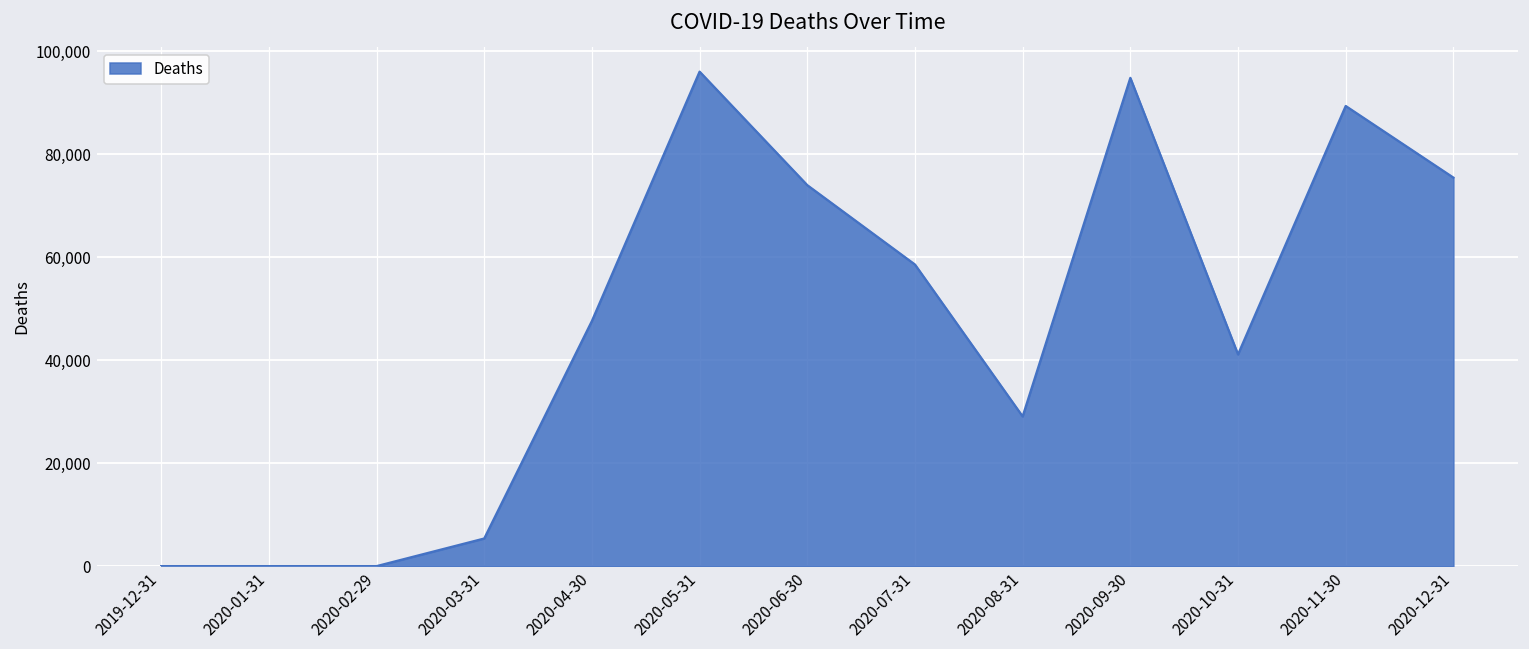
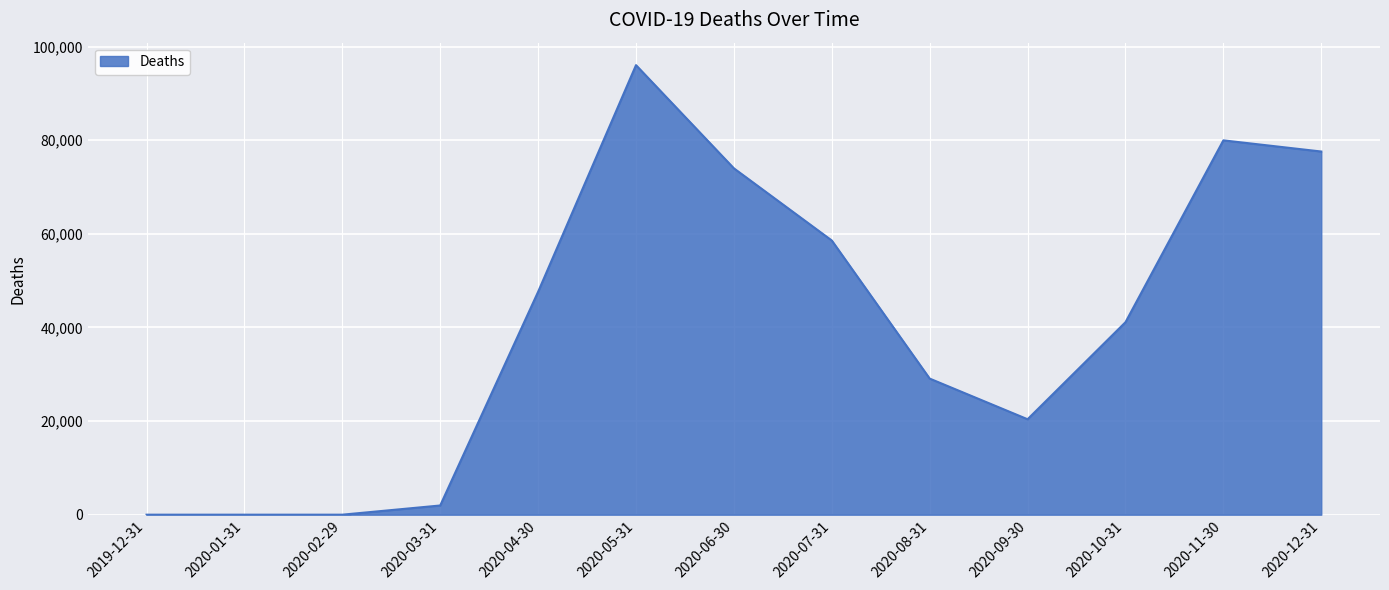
2020-03-31: 5,000 -> 2,000
2020-09-30: 95,000 -> 20,000
2020-11-30: 89,000 -> 80,000
2020-12-31: 75,000 -> 78,000
